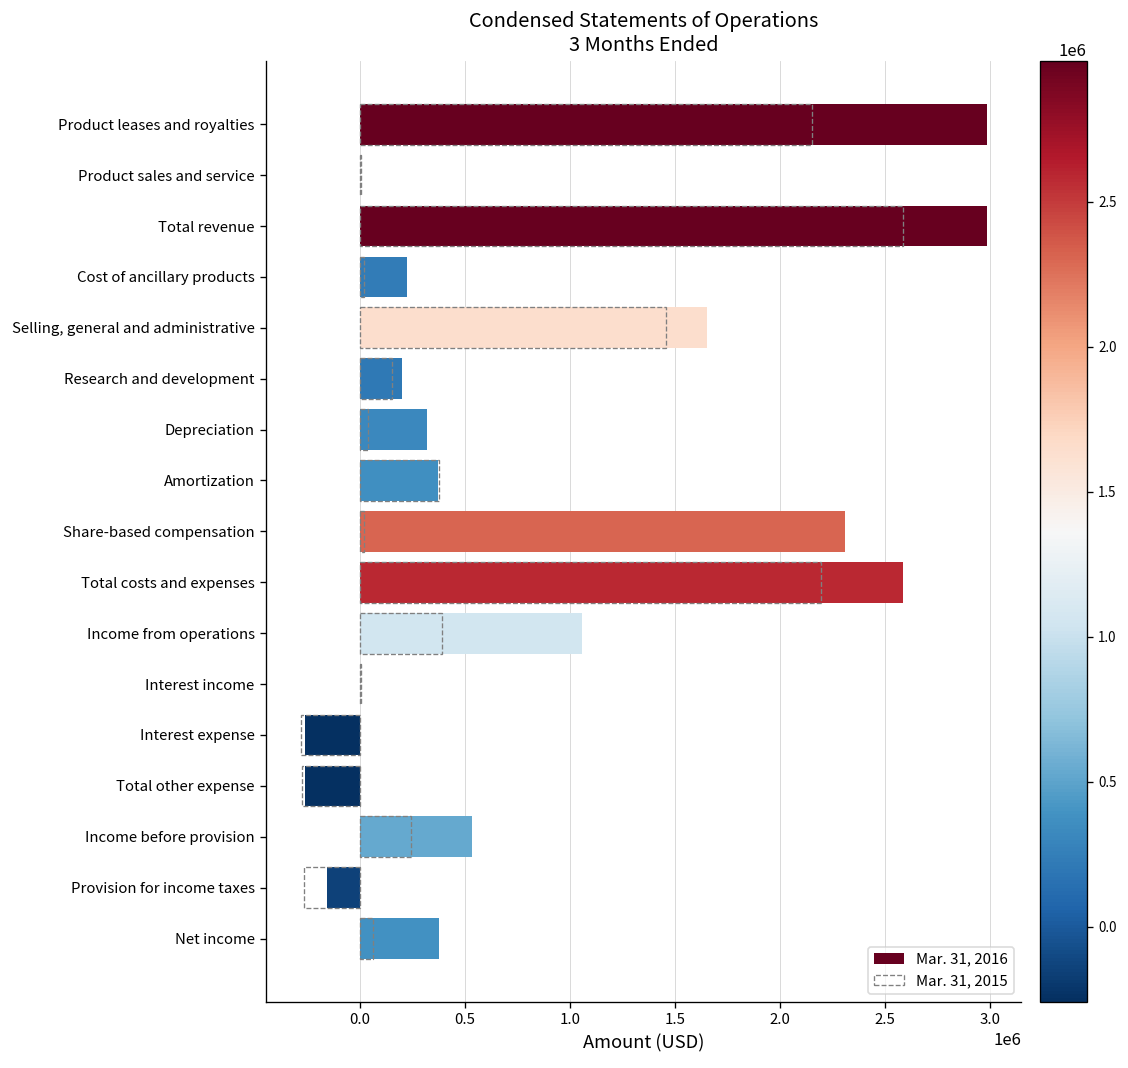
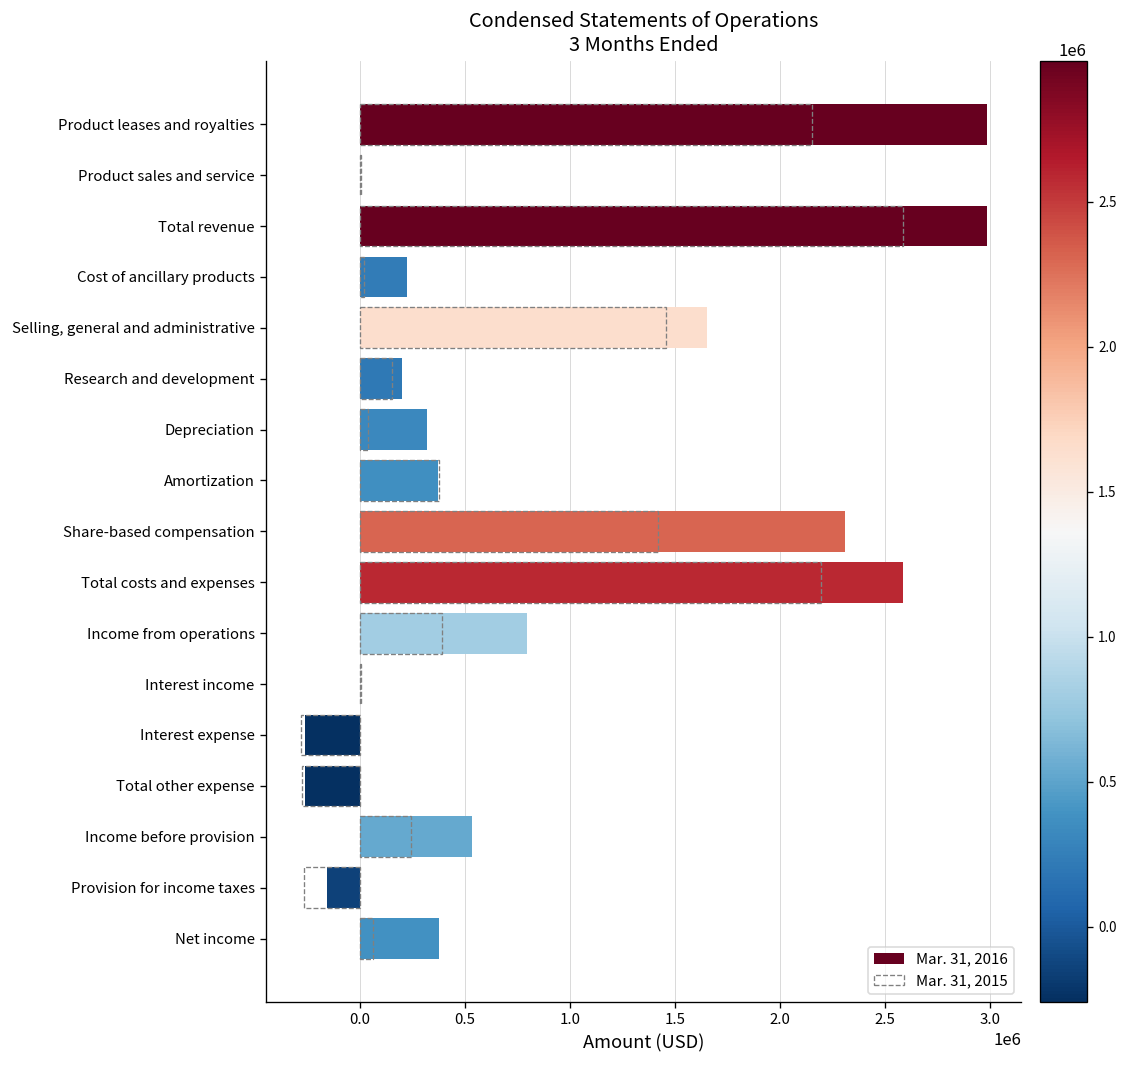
Mar. 31, 2015, Share-based compensation: 20000 -> 1420000
Mar. 31, 2016, Income from operations: 1060000 -> 790000
